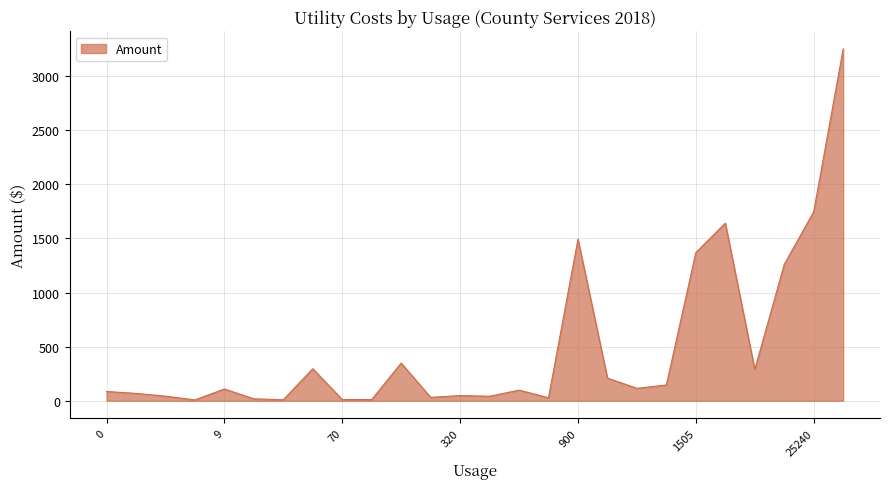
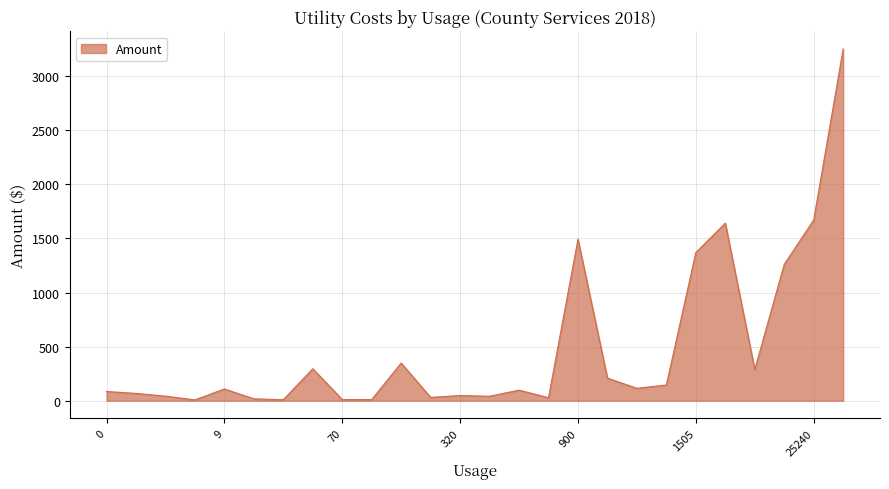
25240: 1750 -> 1670
